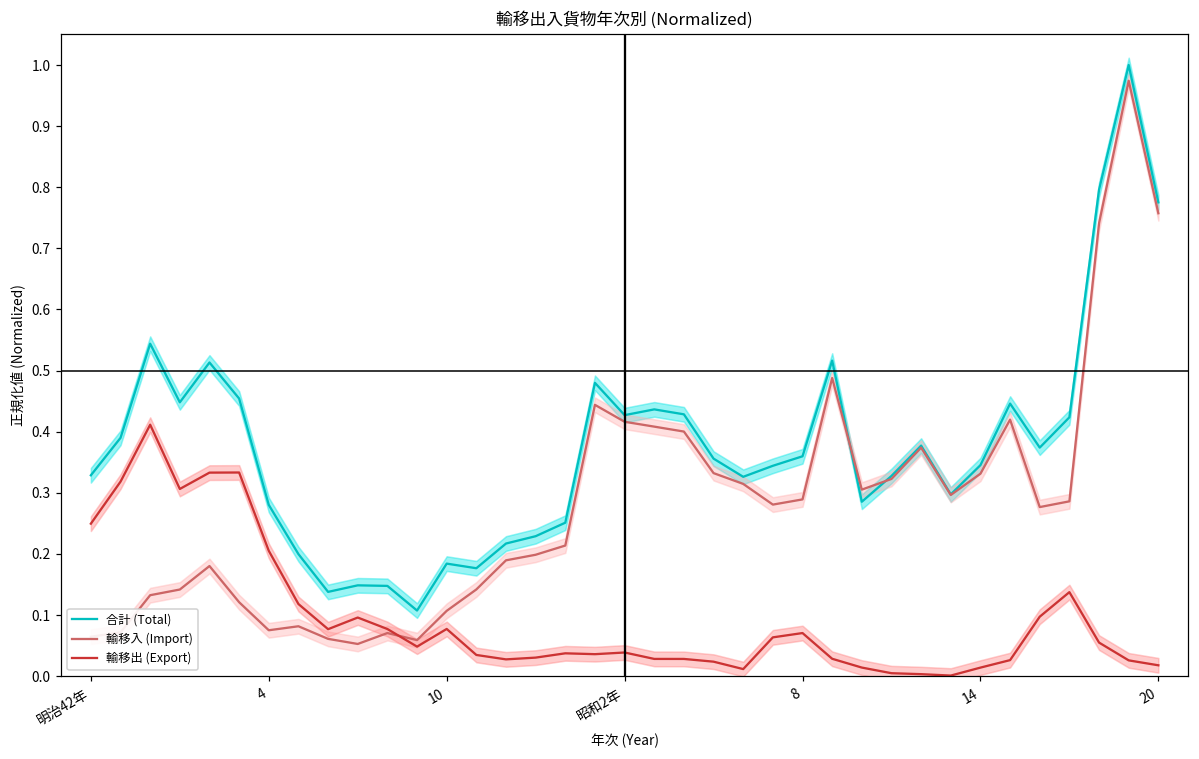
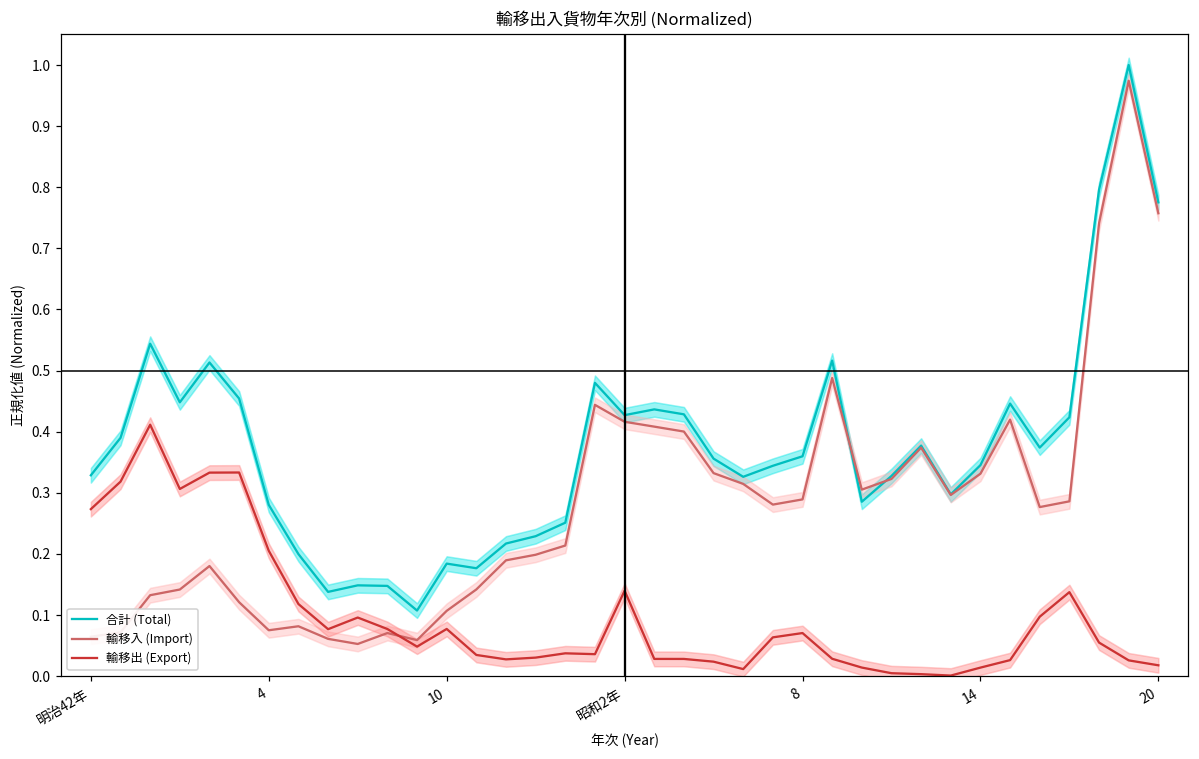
輸移出 (Export), 明治42年: 0.25 -> 0.27
輸移出 (Export), 昭和2年: 0.04 -> 0.14
